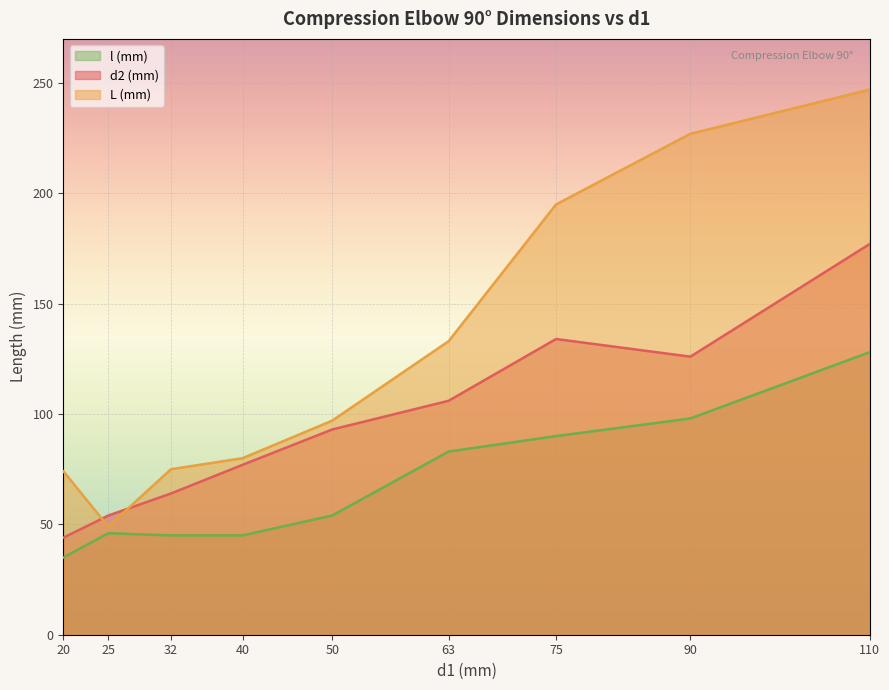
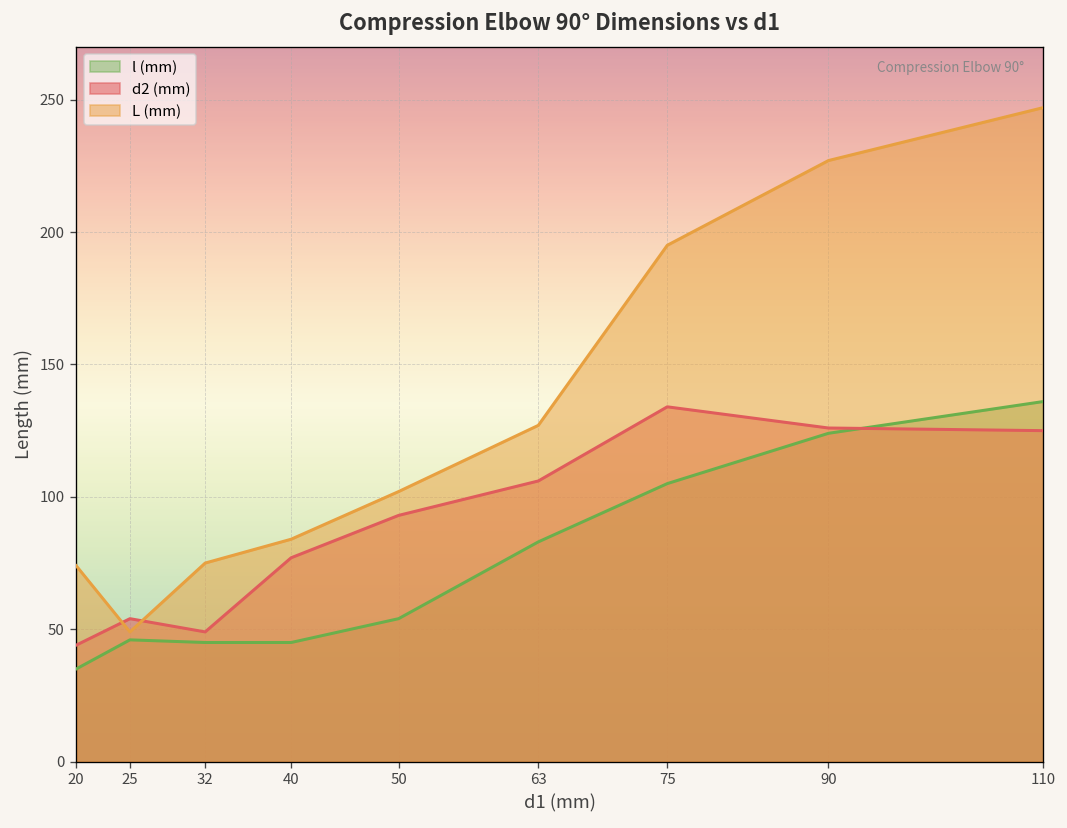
d2 (mm), 32: 64 -> 49
L (mm), 40: 80 -> 84
L (mm), 50: 97 -> 102
L (mm), 63: 133 -> 127
l (mm), 75: 90 -> 105
l (mm), 90: 98 -> 124
l (mm), 110: 128 -> 136
d2 (mm), 110: 177 -> 125
